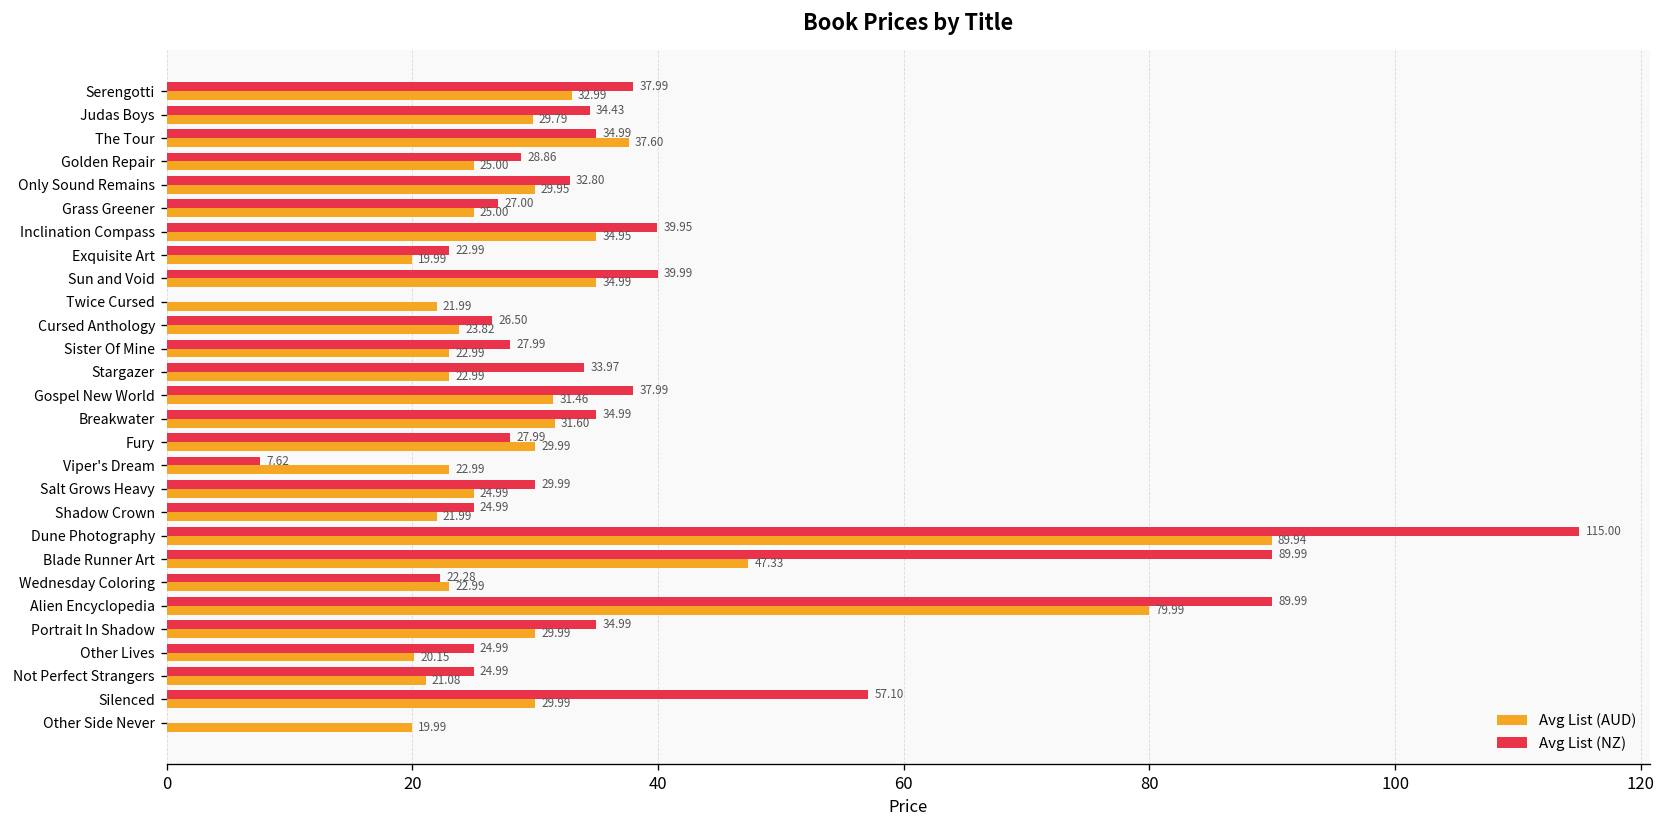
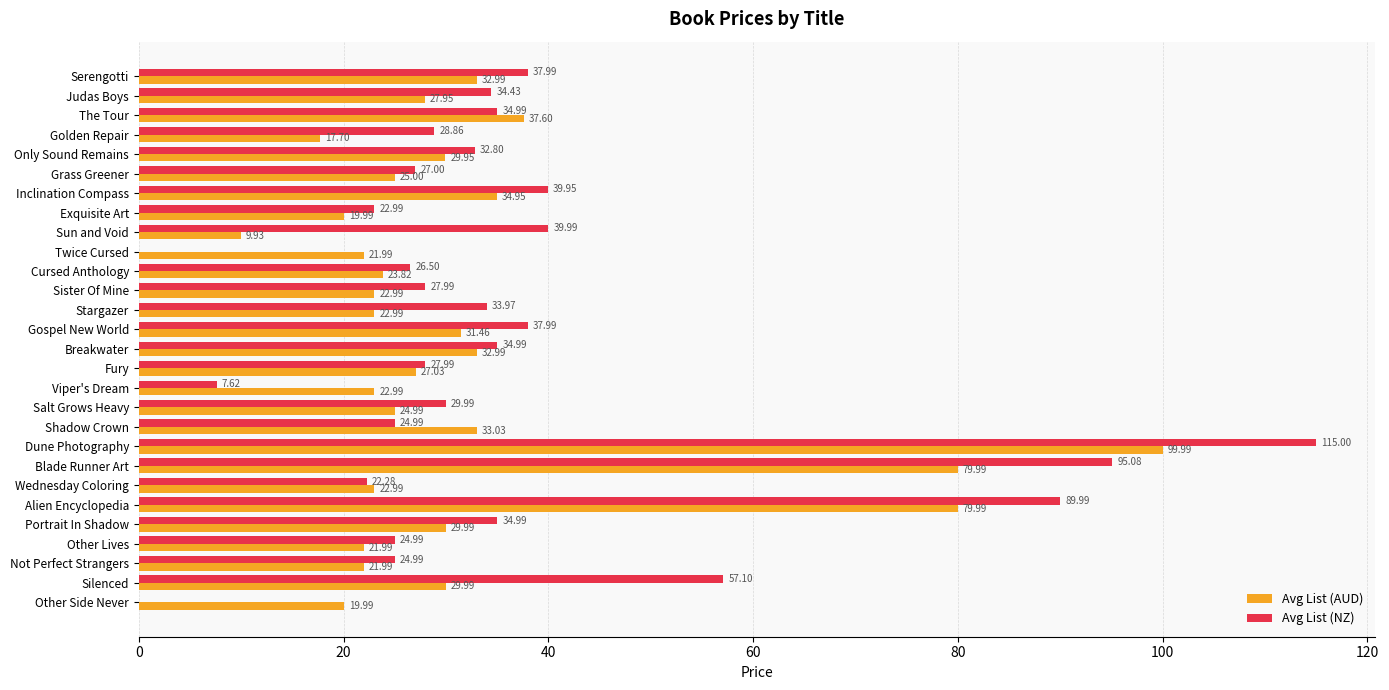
Avg List (AUD), Judas Boys: 29.79 -> 27.95
Avg List (AUD), Golden Repair: 25.00 -> 17.70
Avg List (AUD), Sun and Void: 34.99 -> 9.93
Avg List (AUD), Breakwater: 31.60 -> 32.99
Avg List (AUD), Fury: 29.99 -> 27.03
Avg List (AUD), Shadow Crown: 21.99 -> 33.03
Avg List (AUD), Dune Photography: 89.94 -> 99.99
Avg List (NZ), Blade Runner Art: 89.99 -> 95.08
Avg List (AUD), Blade Runner Art: 47.33 -> 79.99
Avg List (AUD), Other Lives: 20.15 -> 21.99
Avg List (AUD), Not Perfect Strangers: 21.08 -> 21.99
